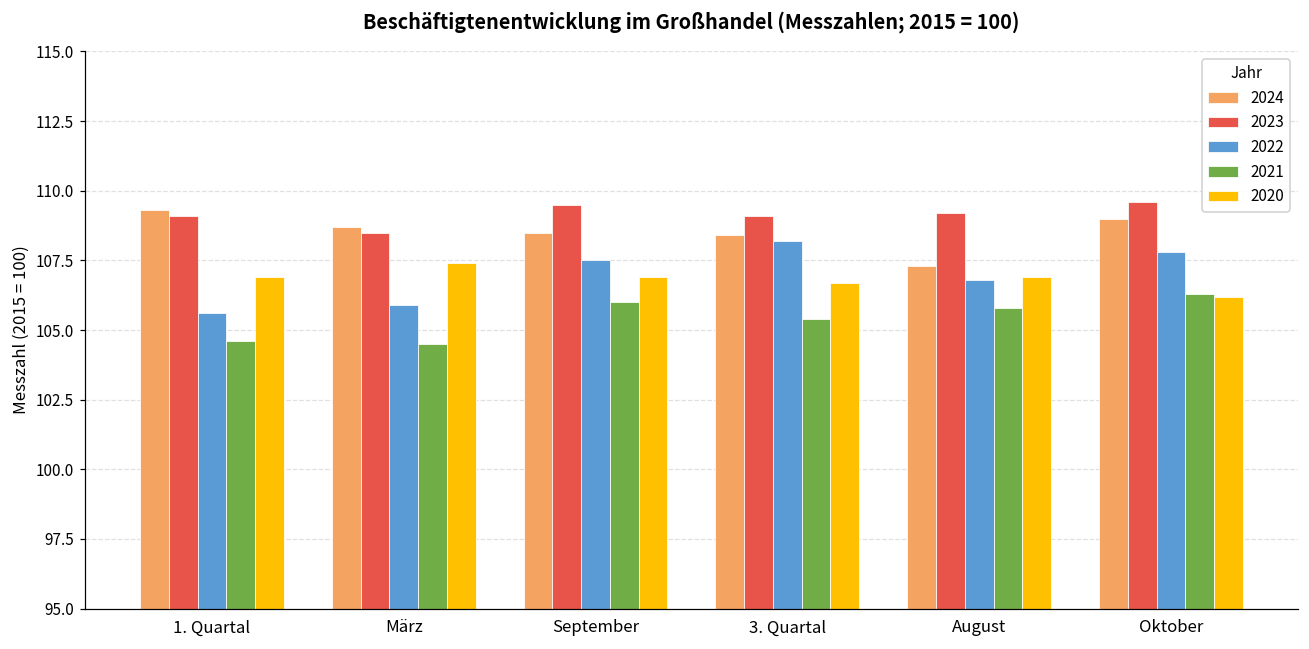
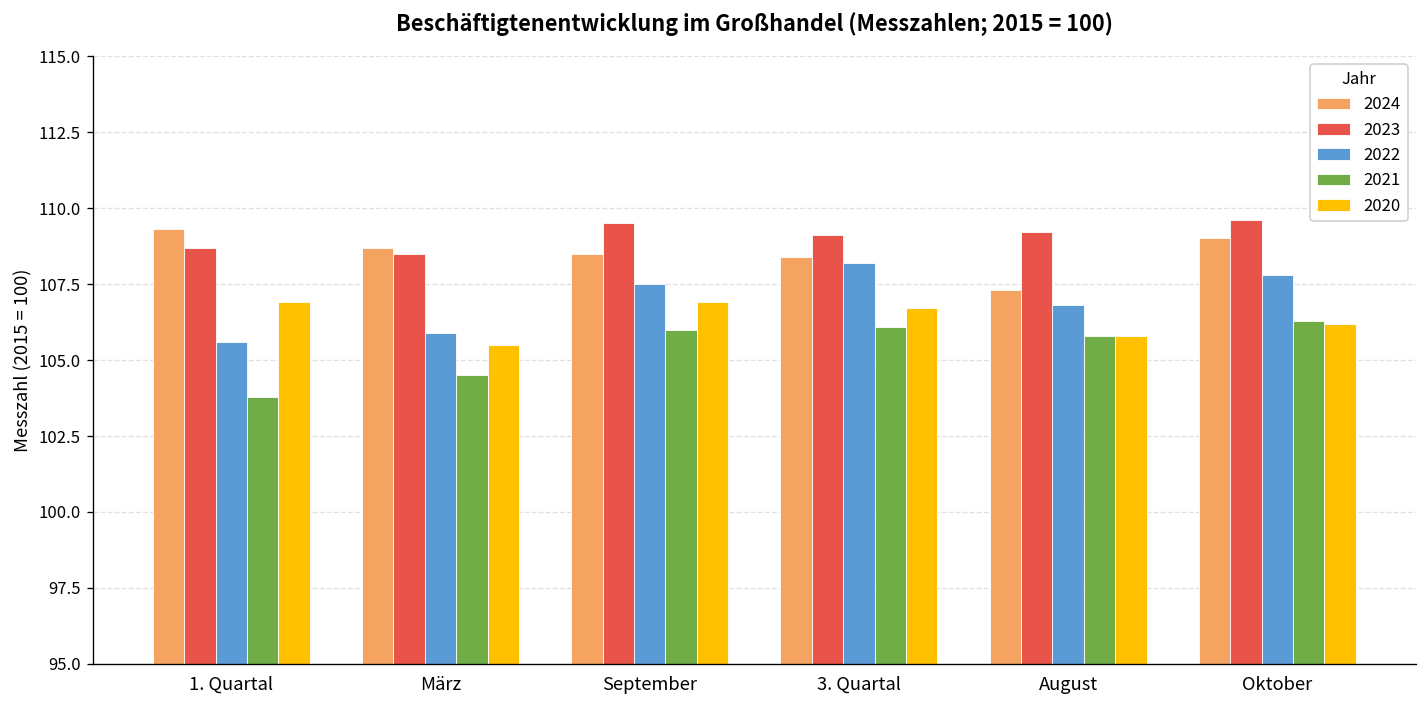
2023, 1. Quartal: 109.1 -> 108.7
2021, 1. Quartal: 104.6 -> 103.8
2020, März: 107.4 -> 105.5
2021, 3. Quartal: 105.4 -> 106.1
2020, August: 106.9 -> 105.8
